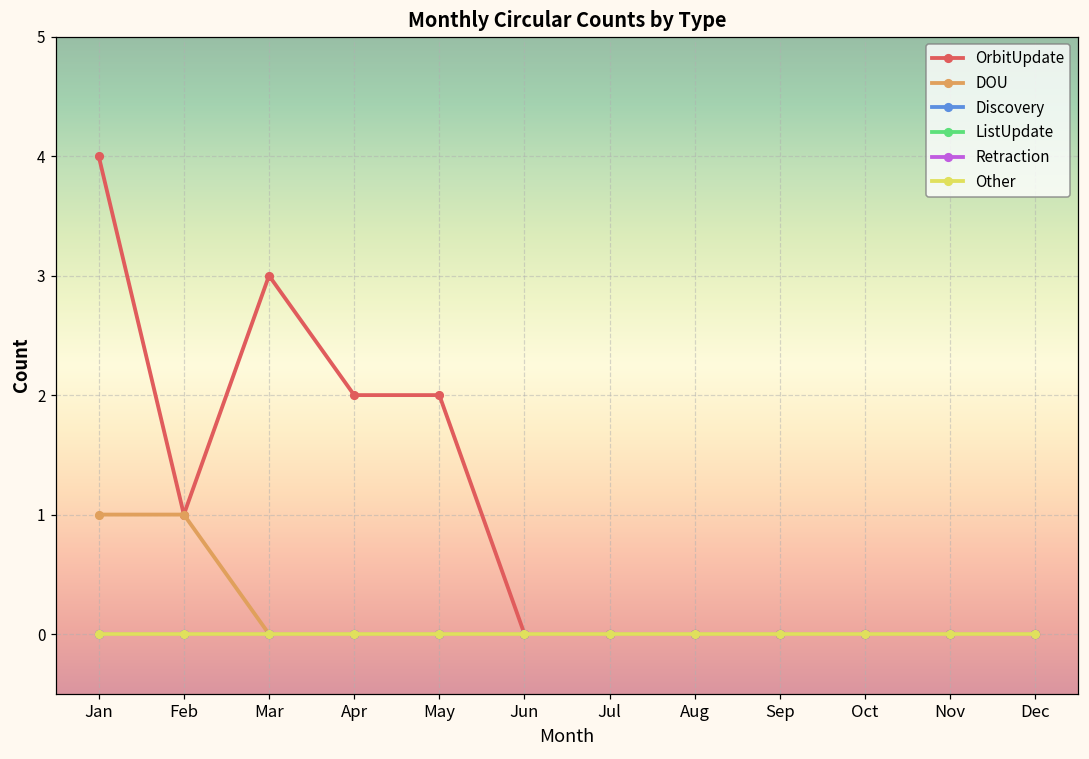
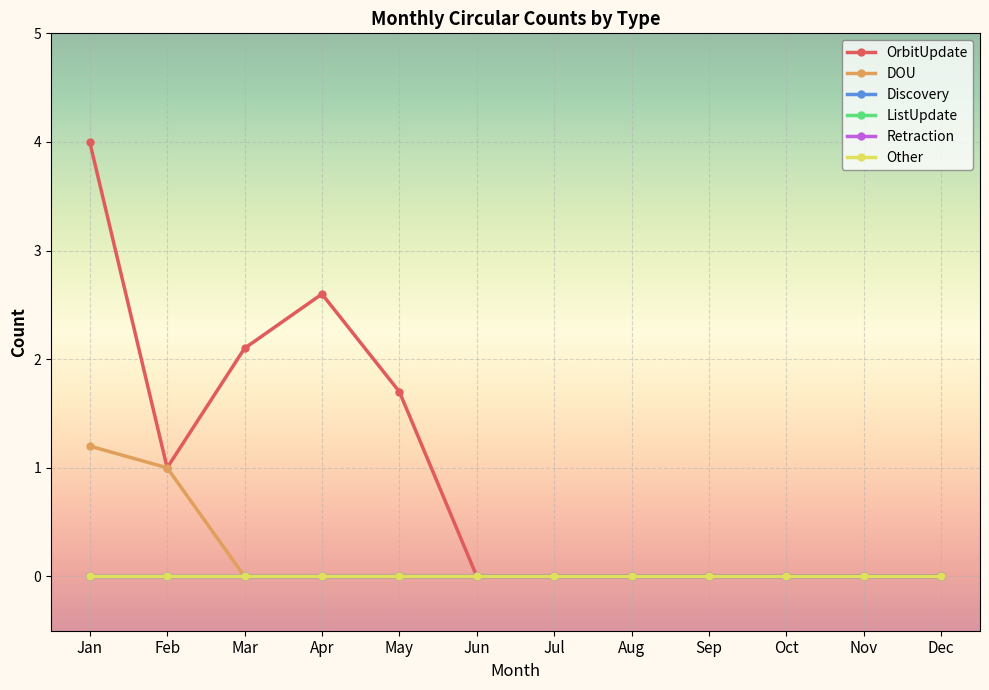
DOU, Jan: 1.0 -> 1.2
OrbitUpdate, Mar: 3.0 -> 2.1
OrbitUpdate, Apr: 2.0 -> 2.6
OrbitUpdate, May: 2.0 -> 1.7
